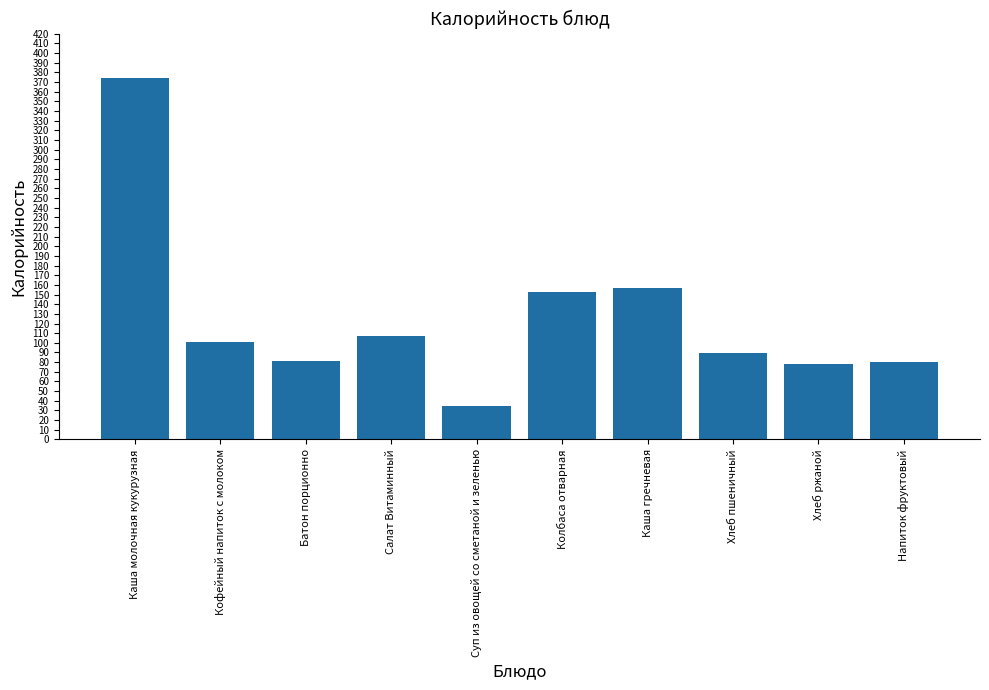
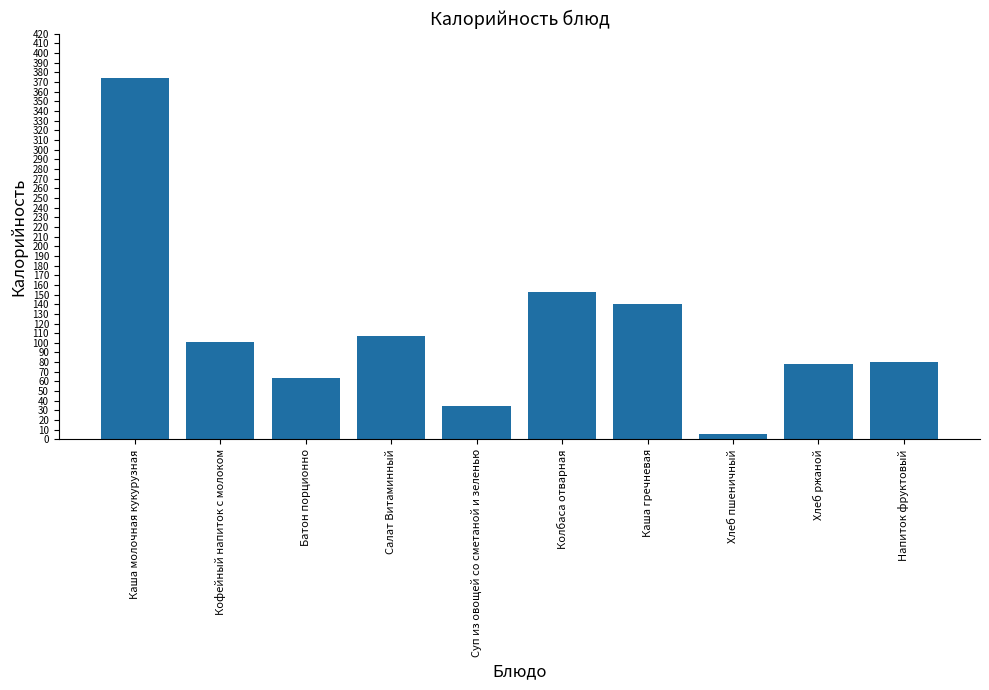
Батон порционно: 80 -> 60
Каша гречневая: 160 -> 140
Хлеб пшеничный: 90 -> 10
